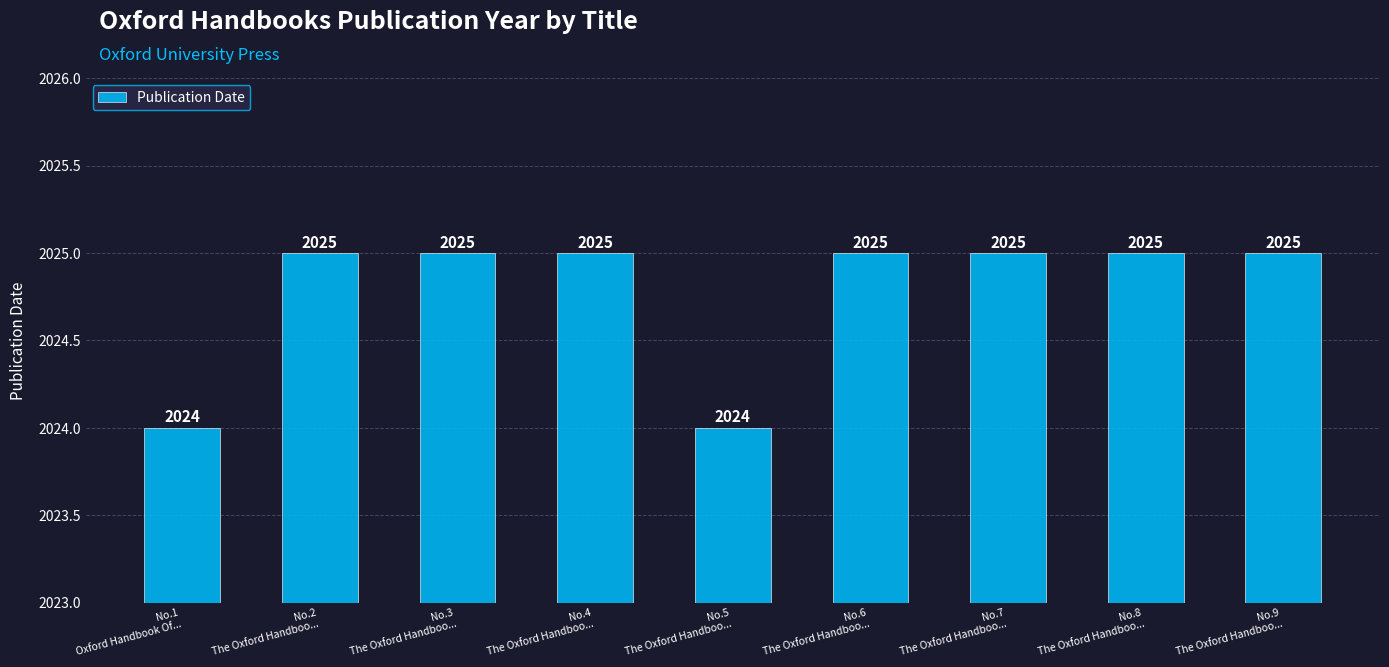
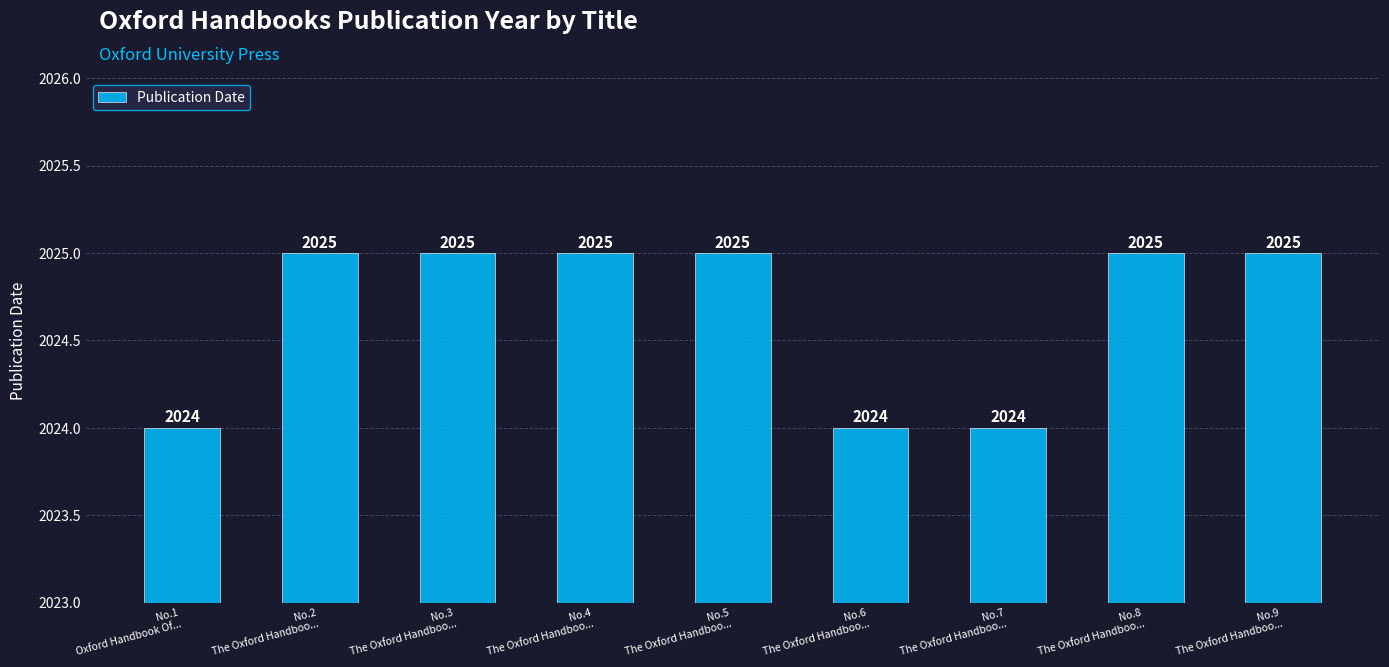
No.5 The Oxford Handboo...: 2024 -> 2025
No.6 The Oxford Handboo...: 2025 -> 2024
No.7 The Oxford Handboo...: 2025 -> 2024
